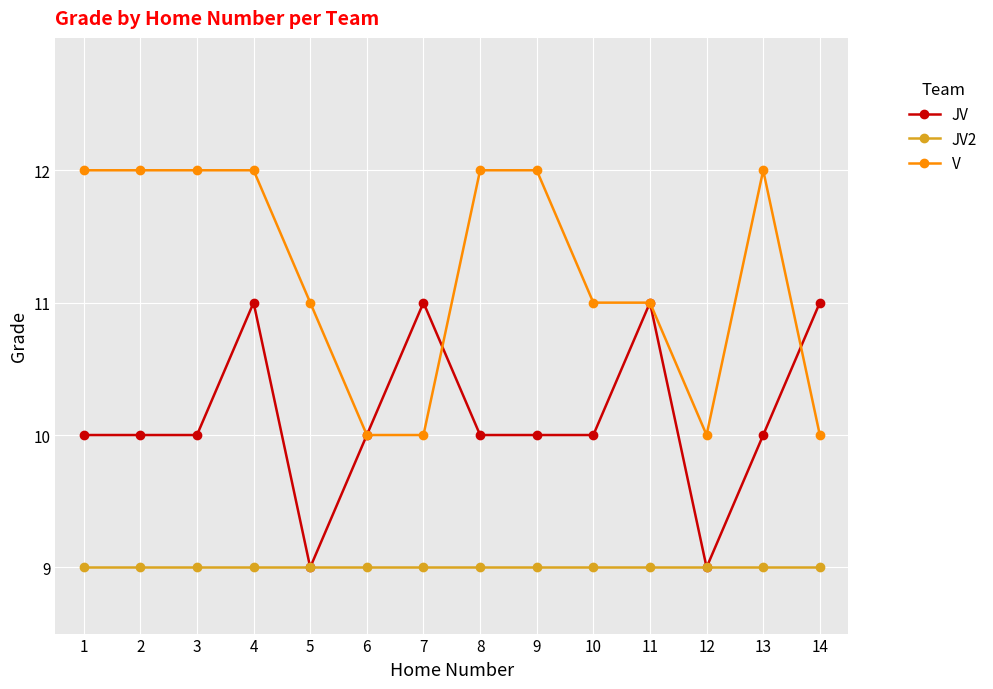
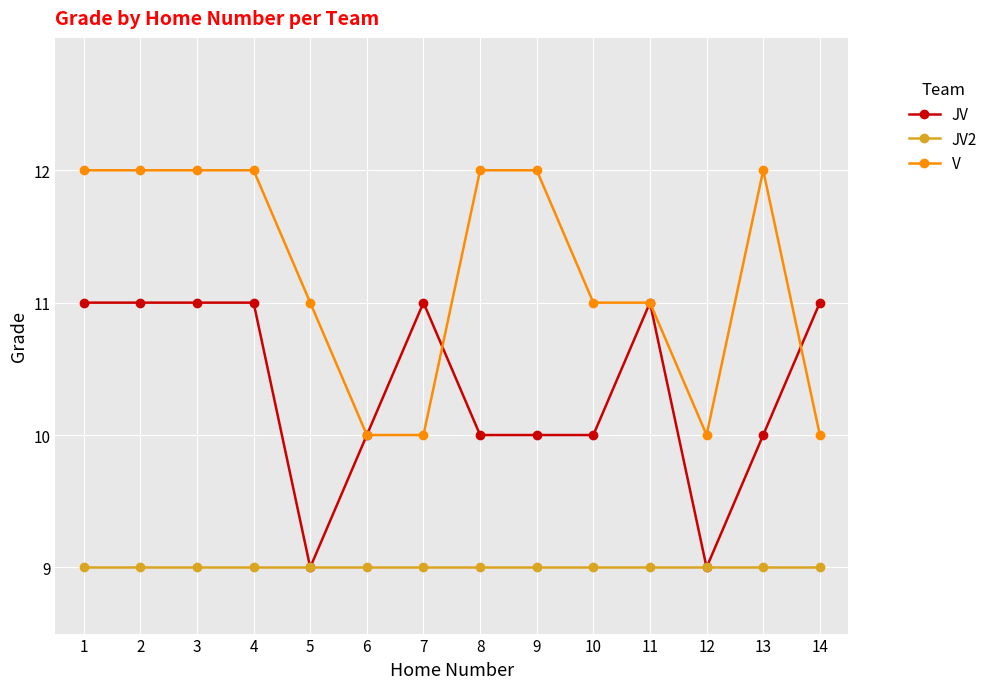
JV, 1: 10 -> 11
JV, 2: 10 -> 11
JV, 3: 10 -> 11
